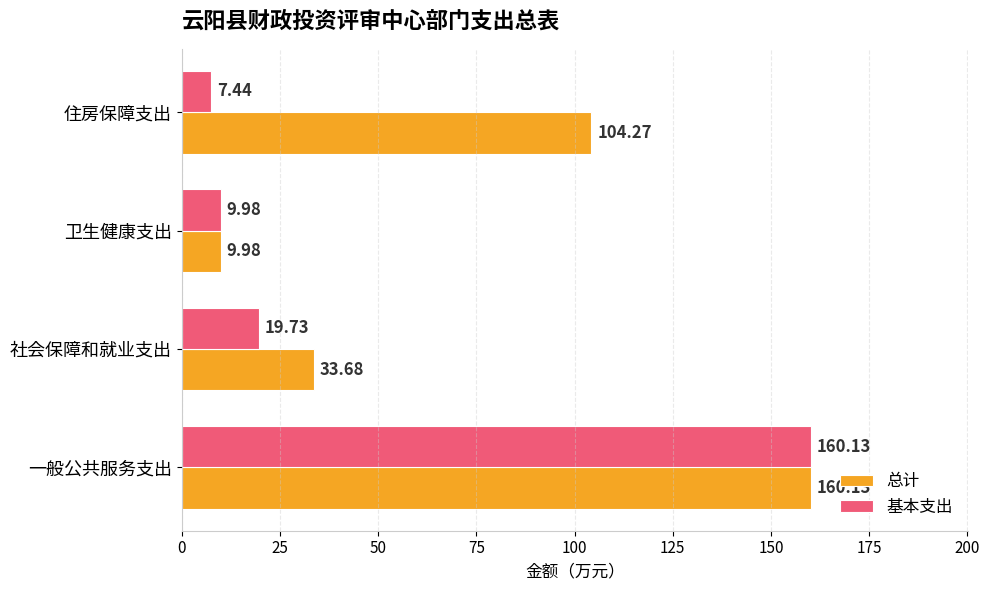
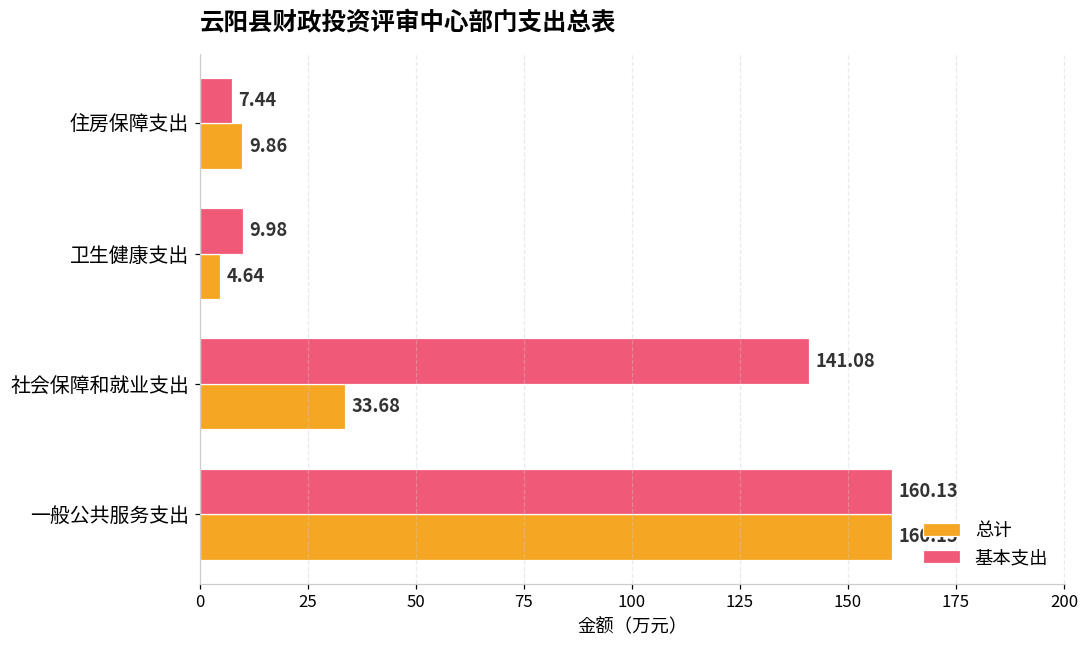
总计, 住房保障支出: 104.27 -> 9.86
总计, 卫生健康支出: 9.98 -> 4.64
基本支出, 社会保障和就业支出: 19.73 -> 141.08
